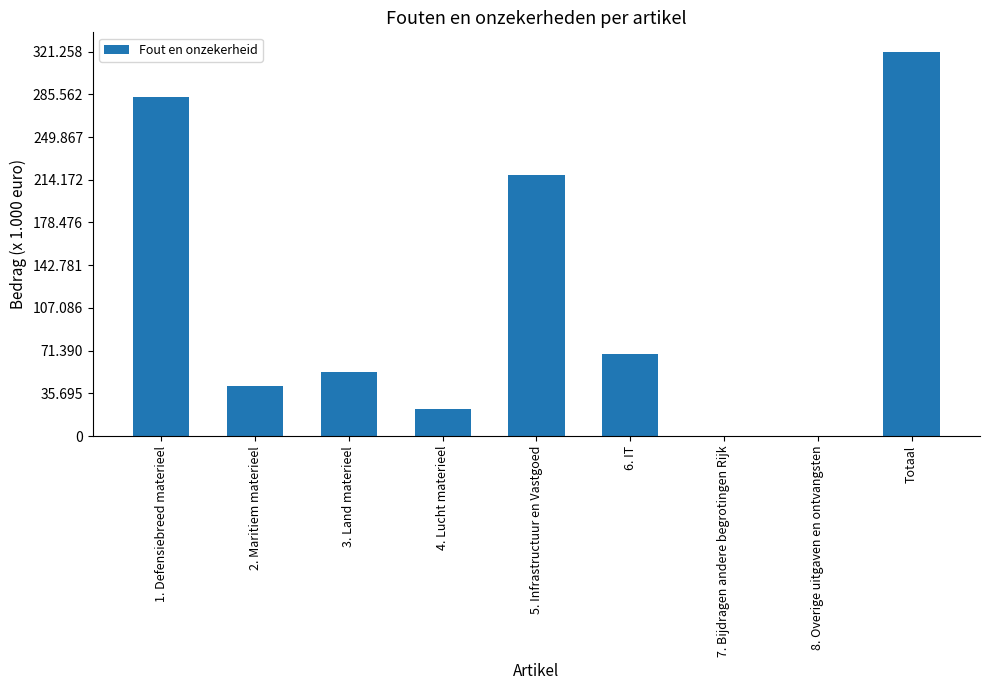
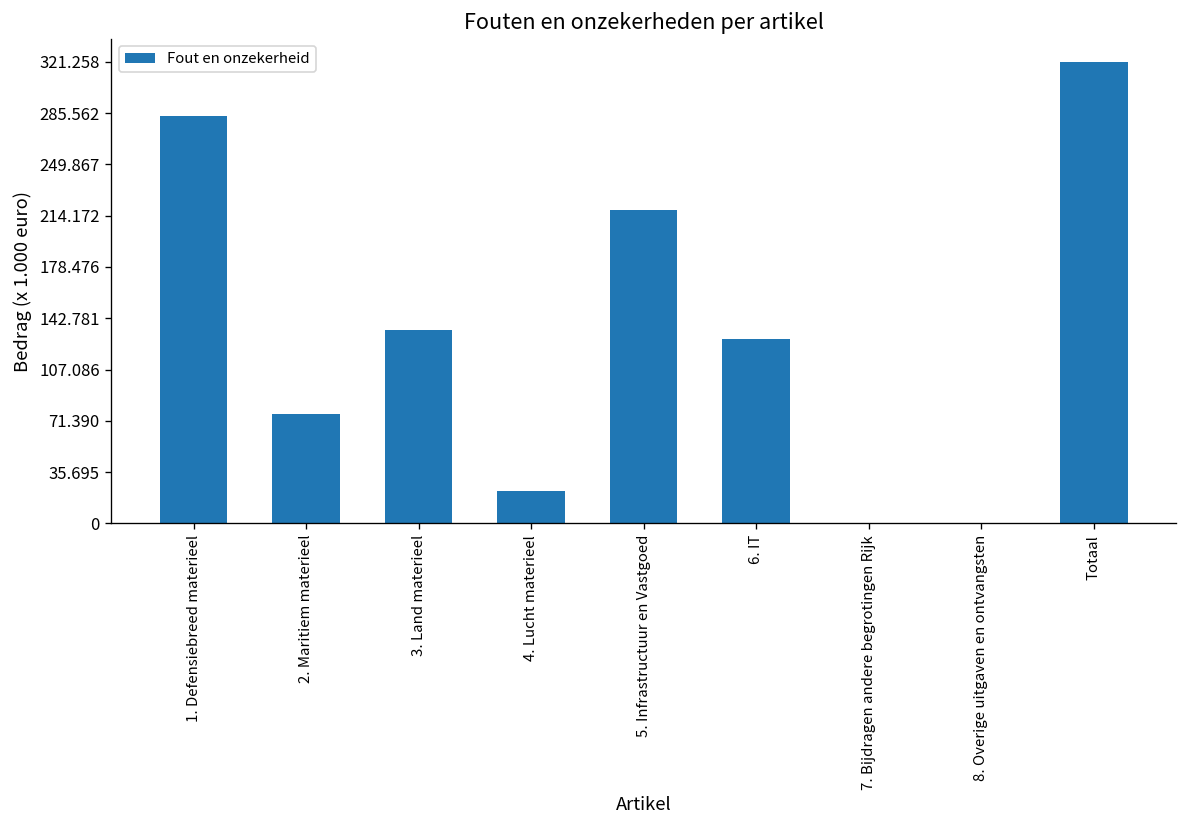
2. Maritiem materieel: 42 -> 76
3. Land materieel: 54 -> 134
6. IT: 69 -> 128
